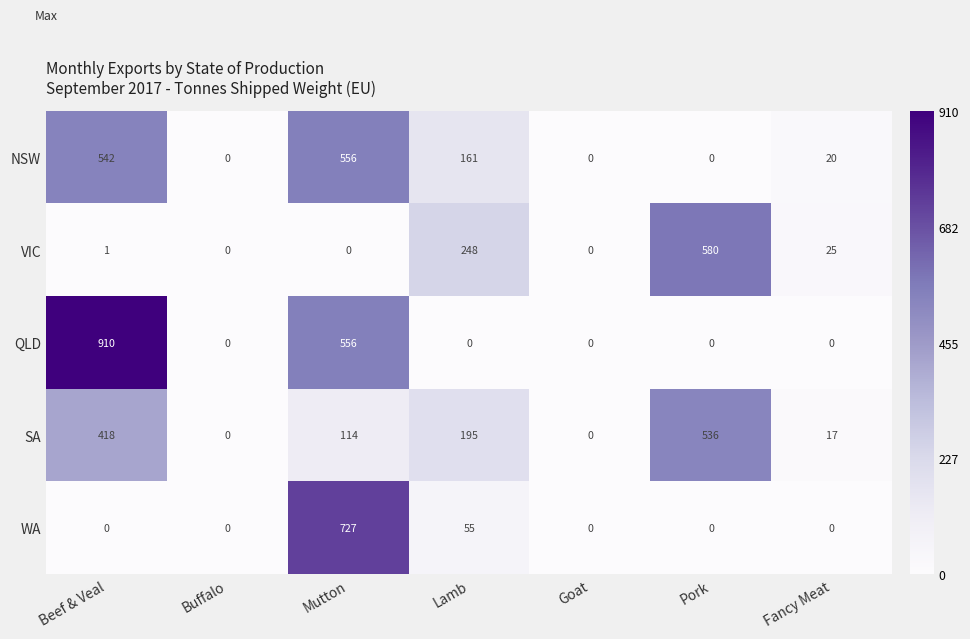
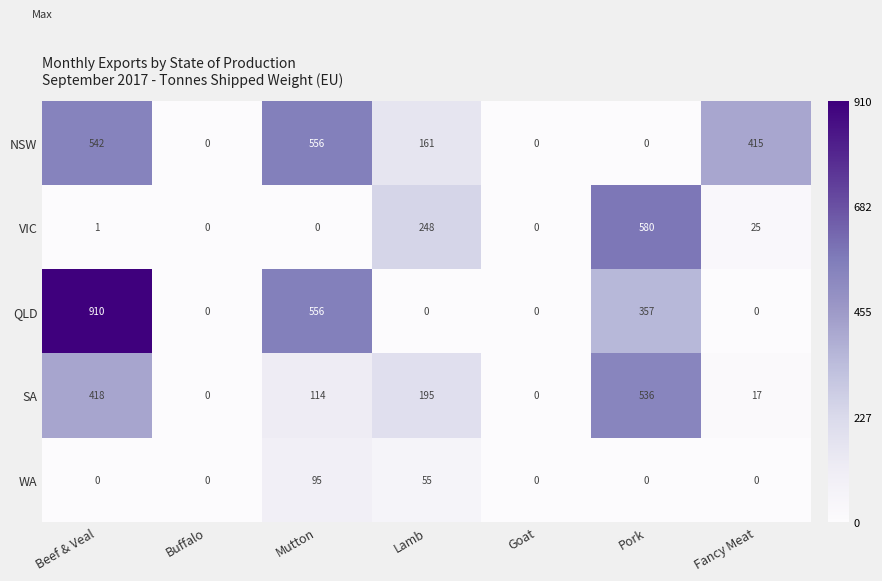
NSW, Fancy Meat: 20 -> 415
QLD, Pork: 0 -> 357
WA, Mutton: 727 -> 95
